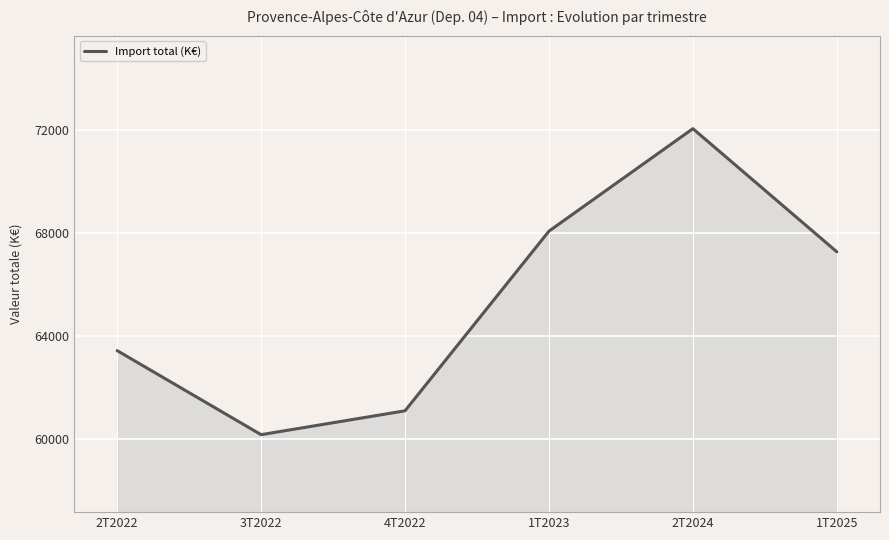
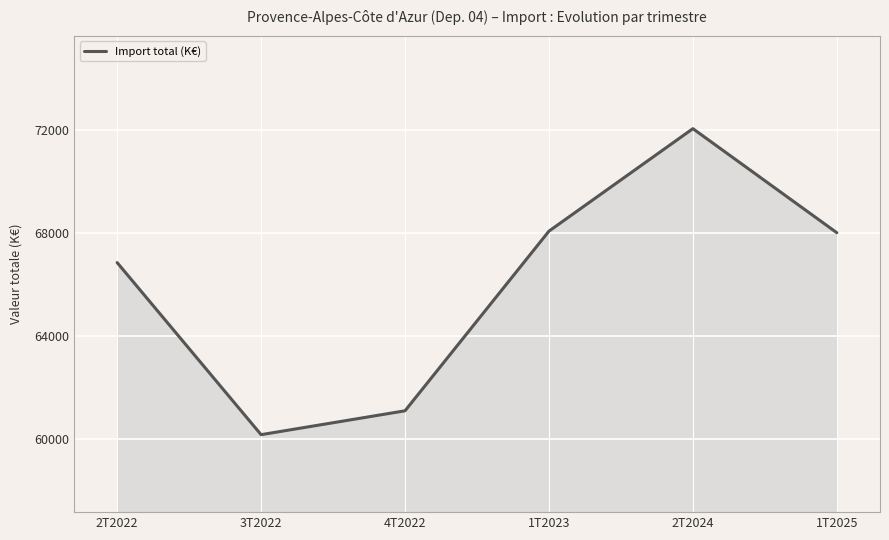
2T2022: 63400 -> 66800
1T2025: 67300 -> 68000
